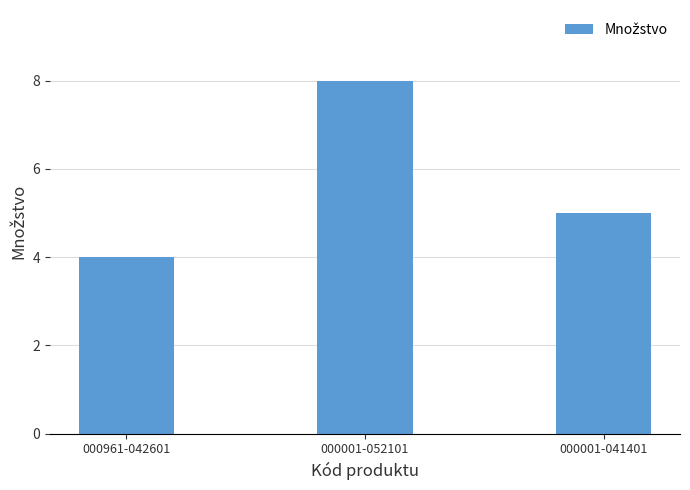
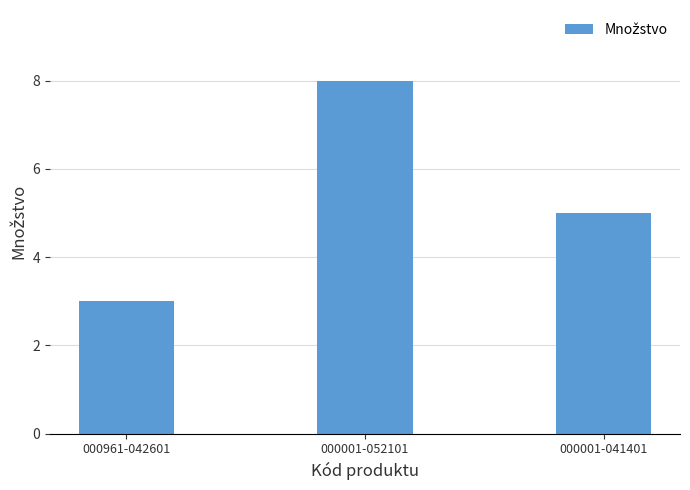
000961-042601: 4 -> 3
